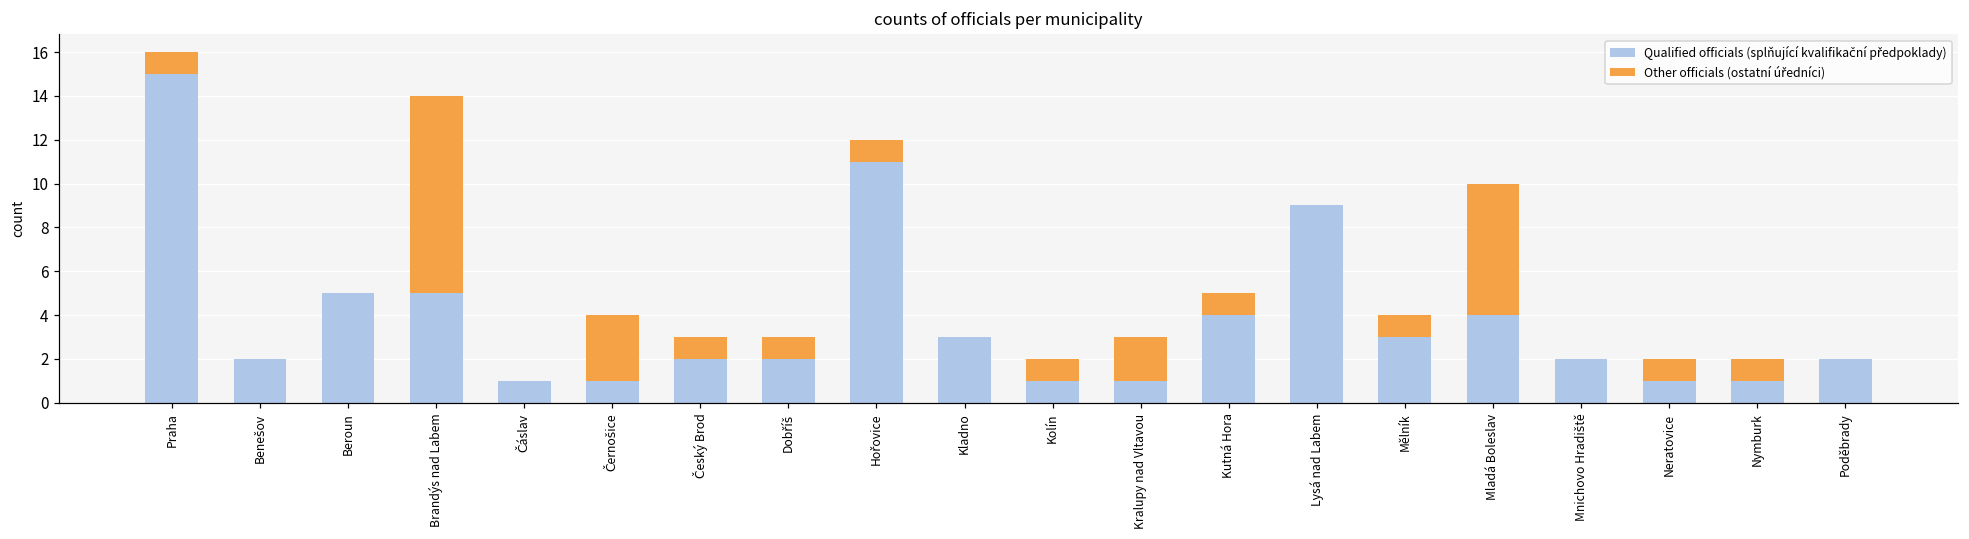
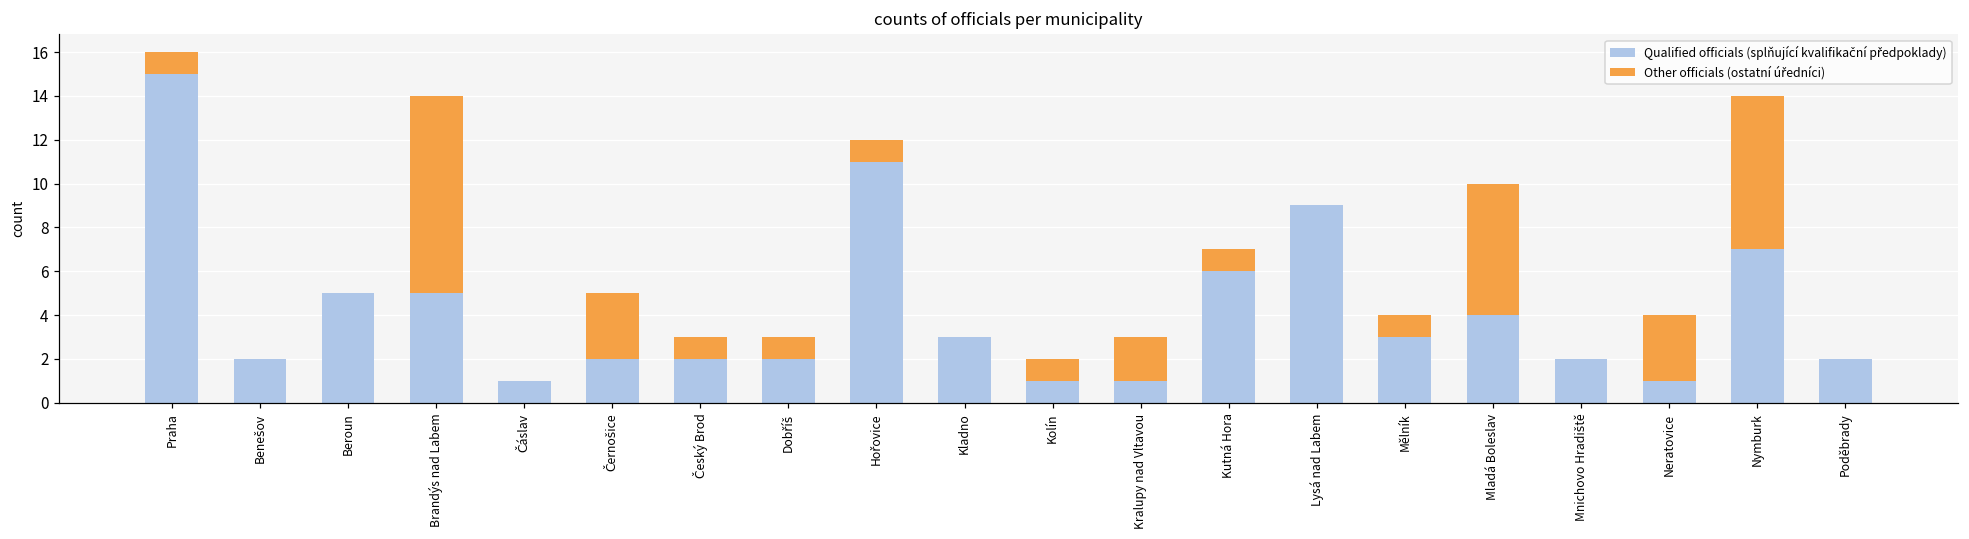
Qualified officials (splňující kvalifikační předpoklady), Černošice: 1 -> 2
Qualified officials (splňující kvalifikační předpoklady), Kutná Hora: 4 -> 6
Other officials (ostatní úředníci), Neratovice: 1 -> 3
Qualified officials (splňující kvalifikační předpoklady), Nymburk: 1 -> 7
Other officials (ostatní úředníci), Nymburk: 1 -> 7
